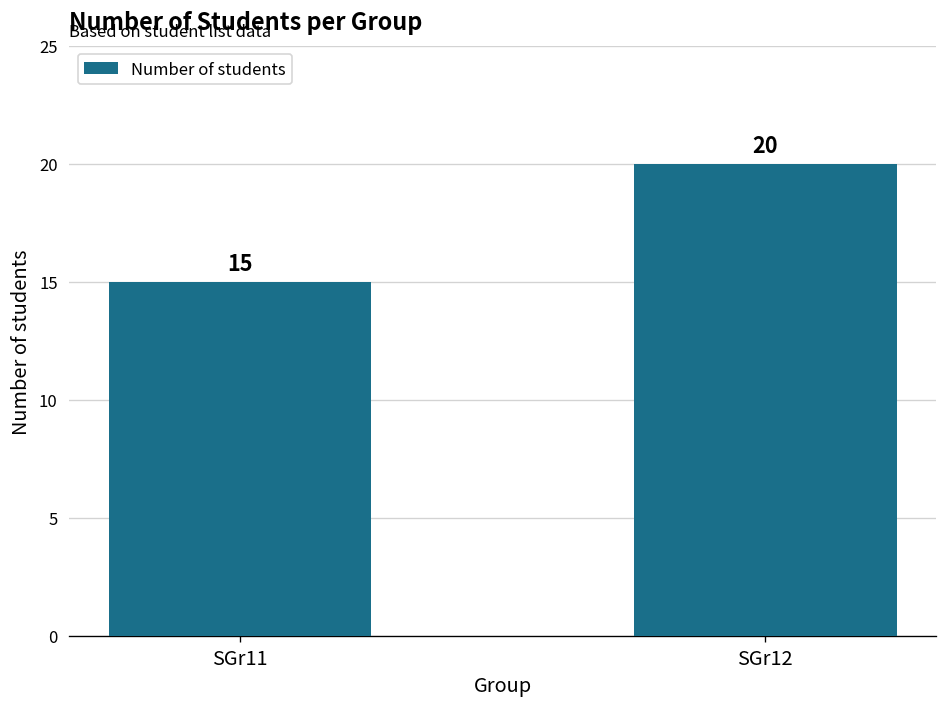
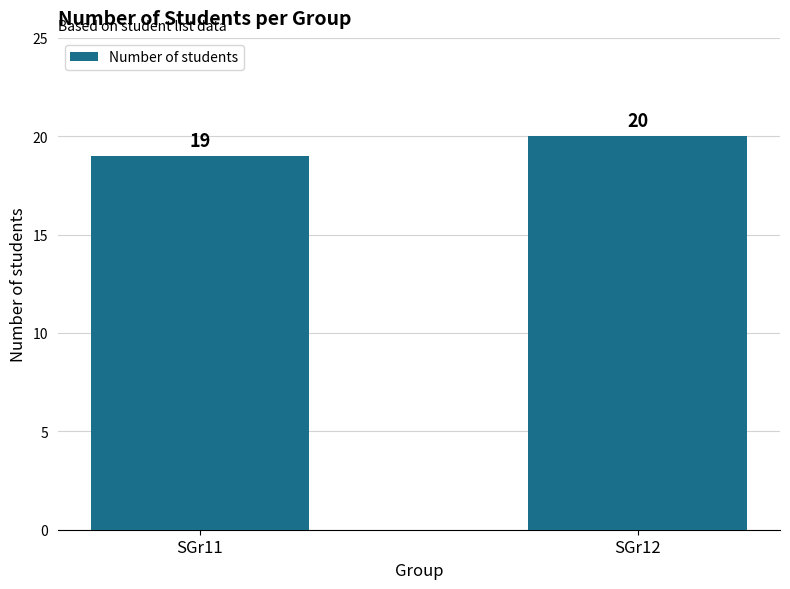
SGr11: 15 -> 19
